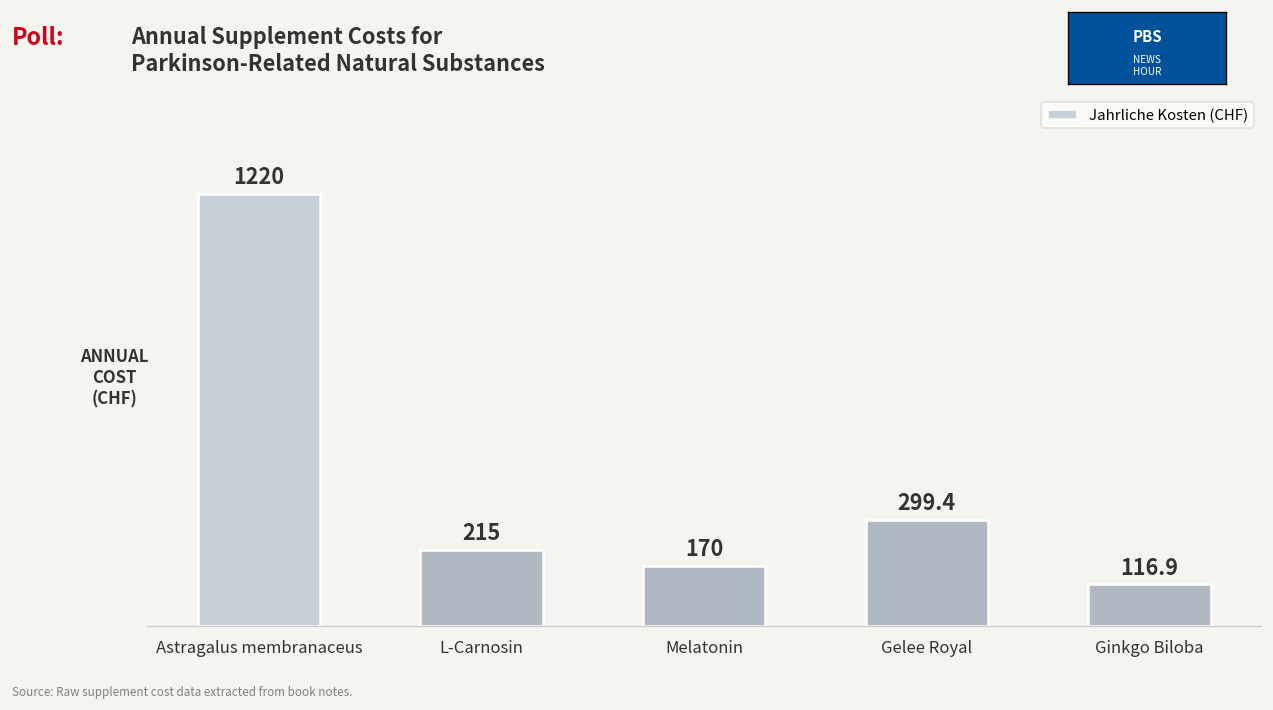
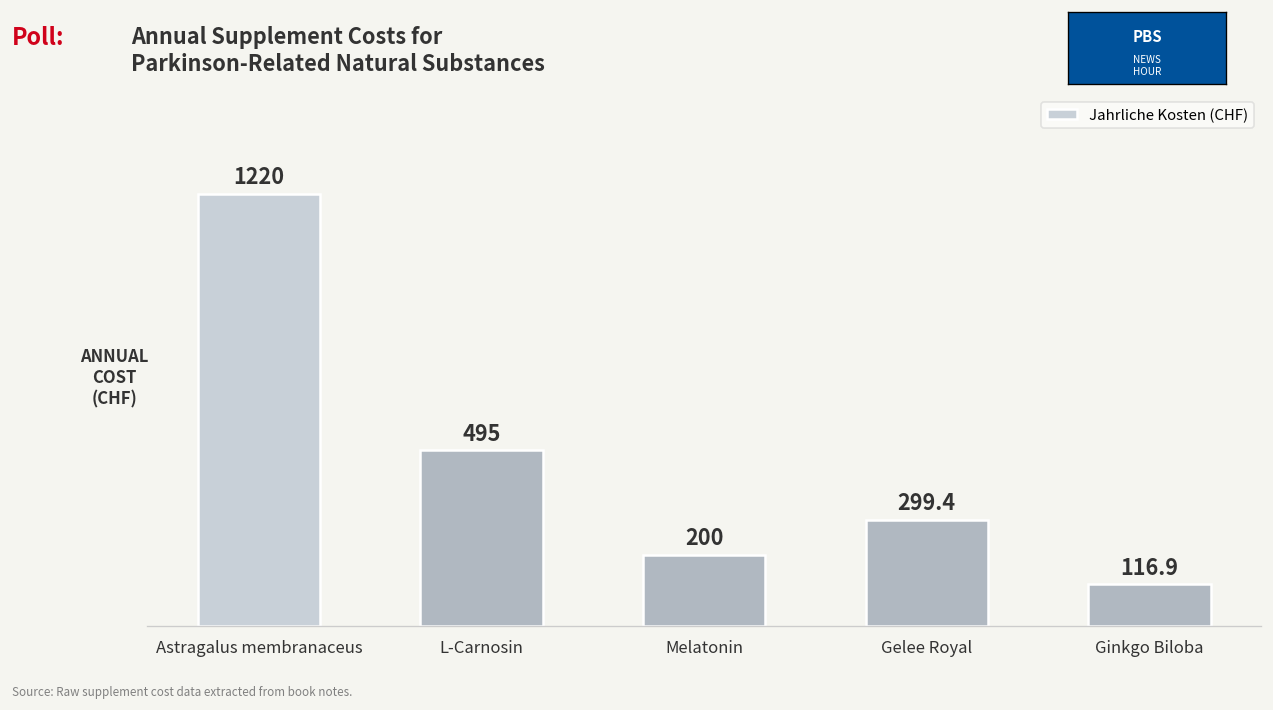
L-Carnosin: 215 -> 495
Melatonin: 170 -> 200
